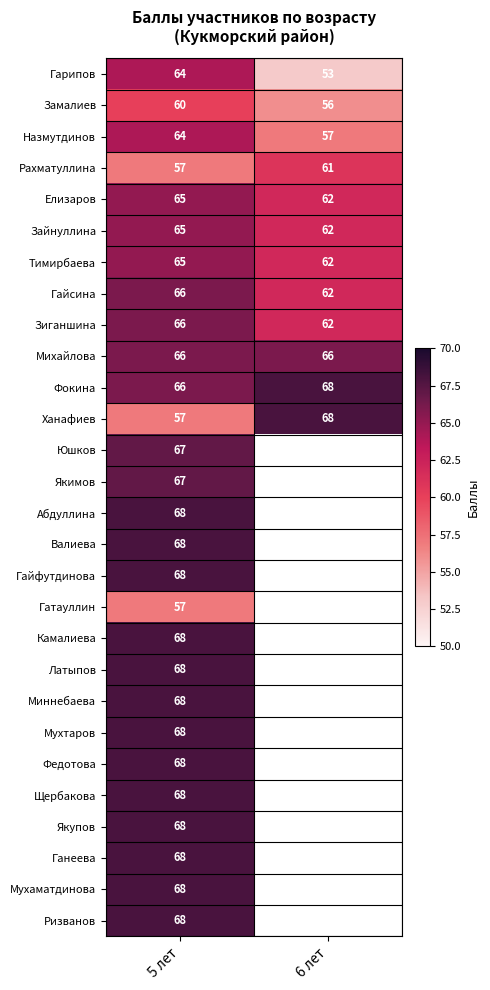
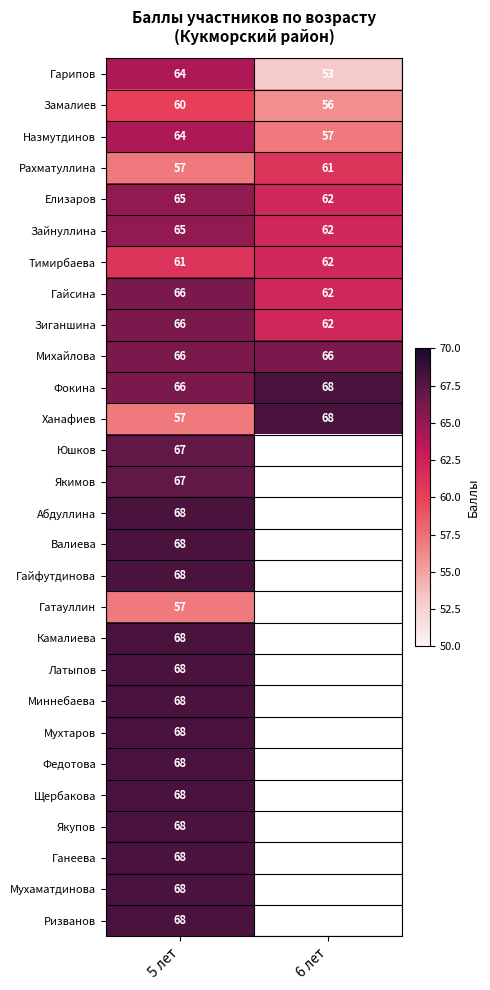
Тимирбаева, 5 лет: 65 -> 61
